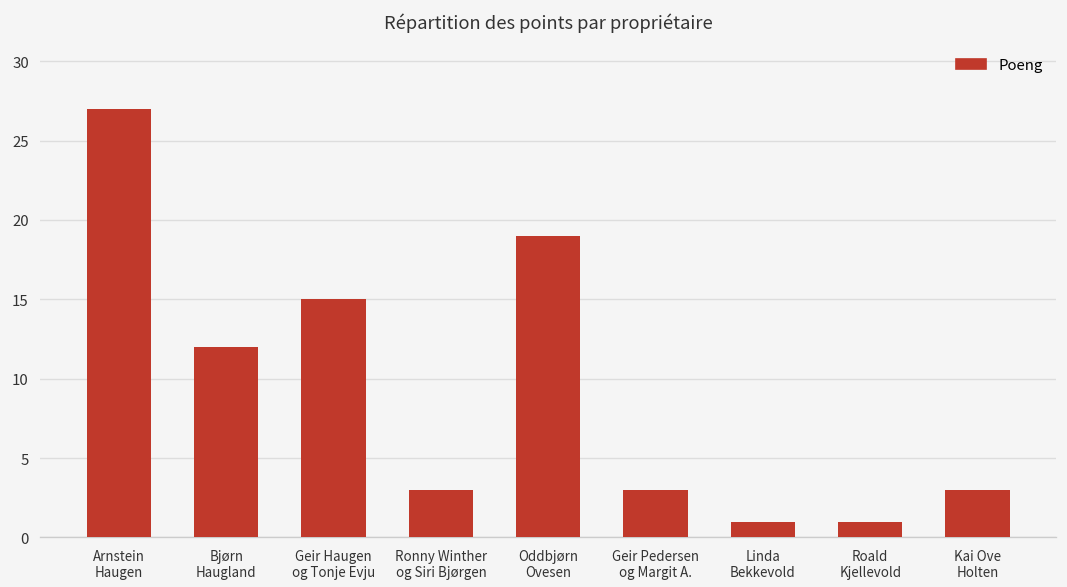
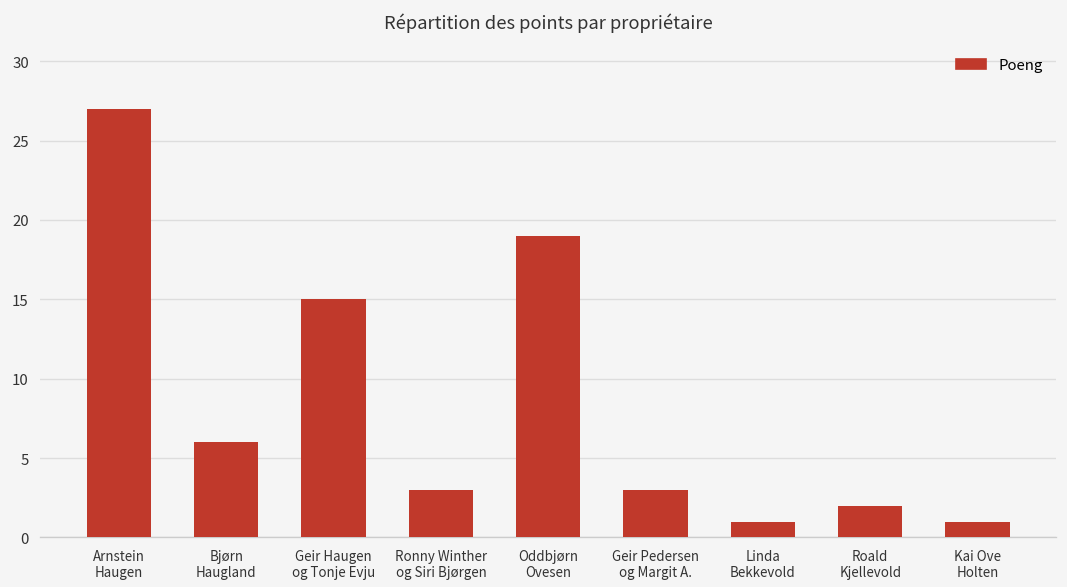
Bjørn Haugland: 12 -> 6
Roald Kjellevold: 1 -> 2
Kai Ove Holten: 3 -> 1
